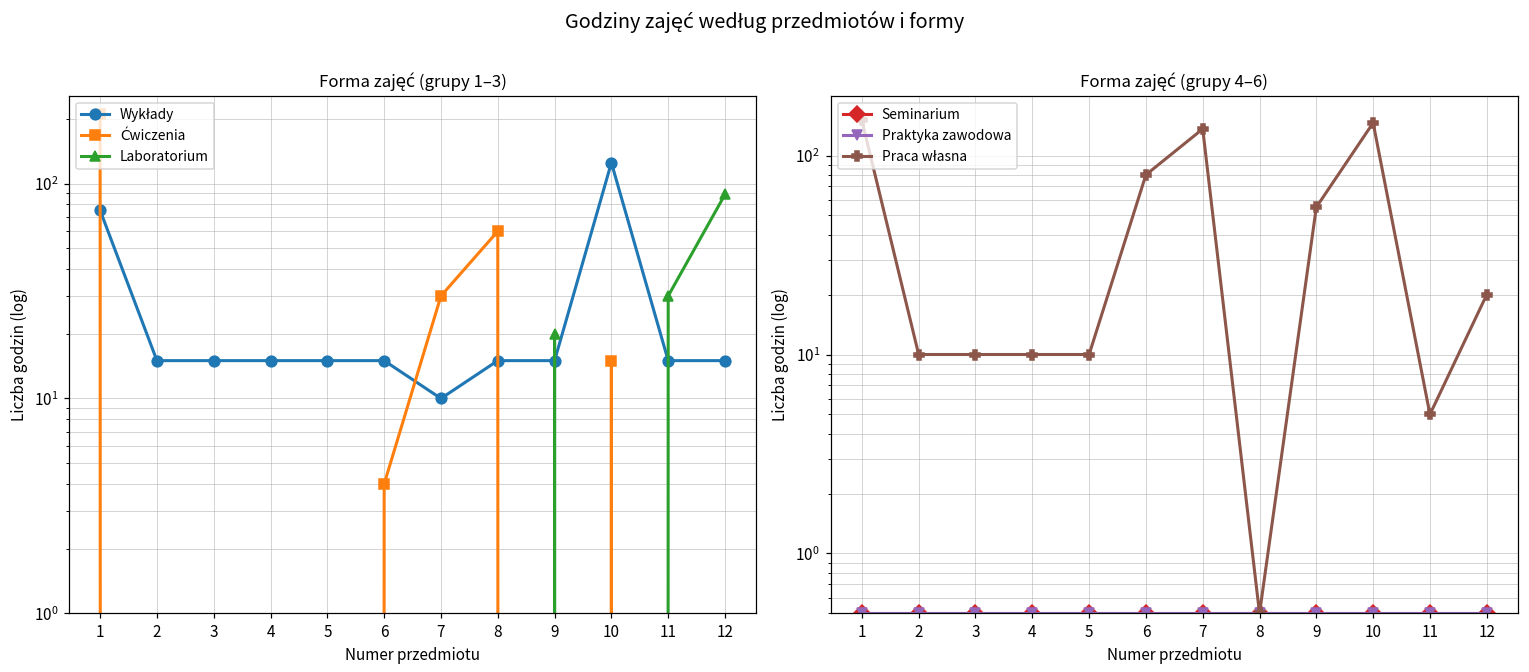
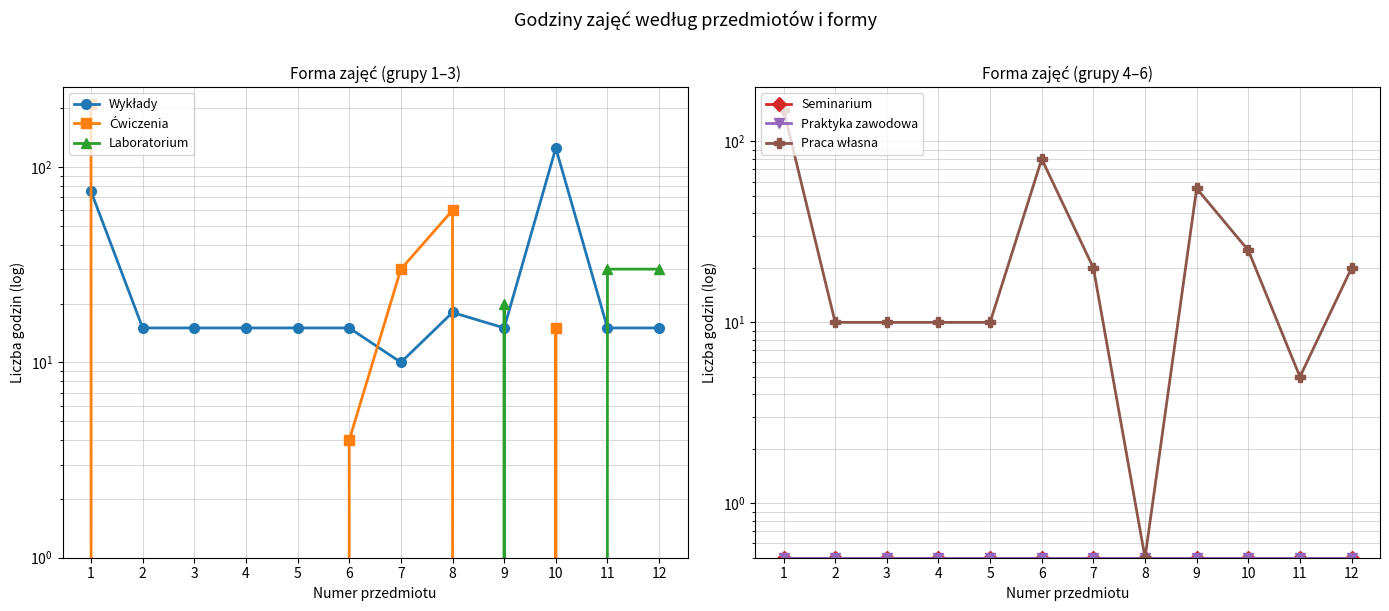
Forma zajęć (grupy 1–3), Wykłady, 8: 15 -> 18
Forma zajęć (grupy 1–3), Laboratorium, 12: 90 -> 30
Forma zajęć (grupy 4–6), Praca własna, 7: 140 -> 20
Forma zajęć (grupy 4–6), Praca własna, 10: 150 -> 25
